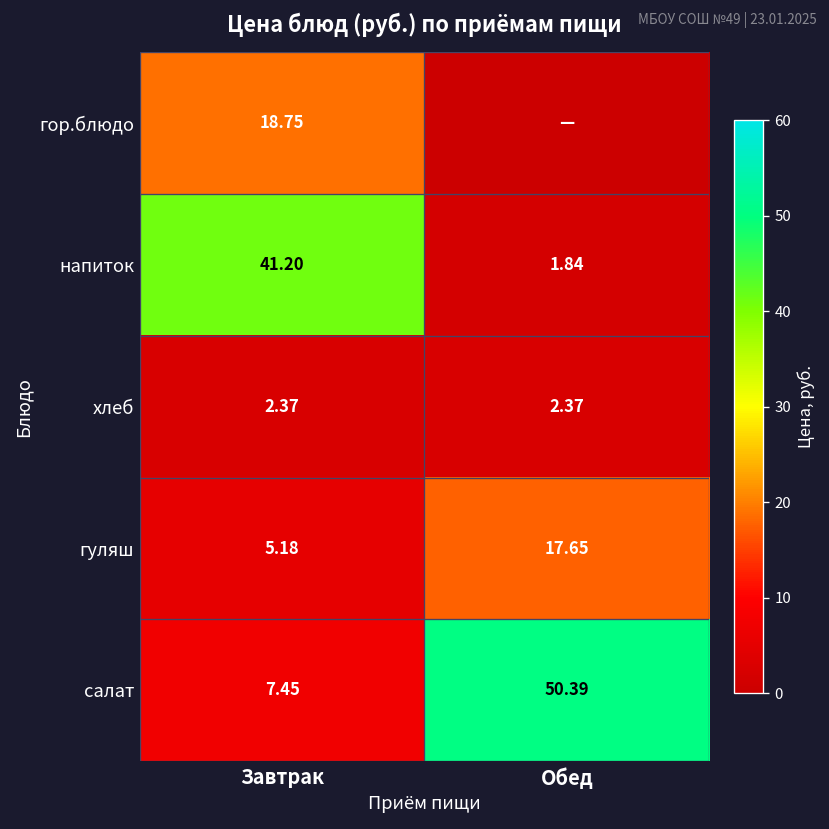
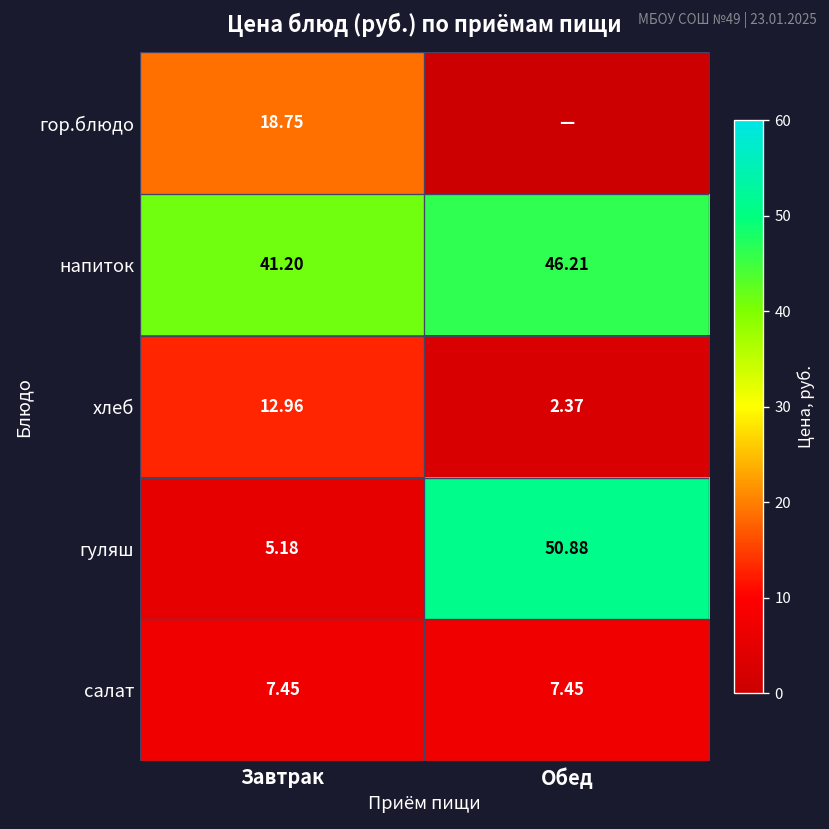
напиток, Обед: 1.84 -> 46.21
хлеб, Завтрак: 2.37 -> 12.96
гуляш, Обед: 17.65 -> 50.88
салат, Обед: 50.39 -> 7.45
